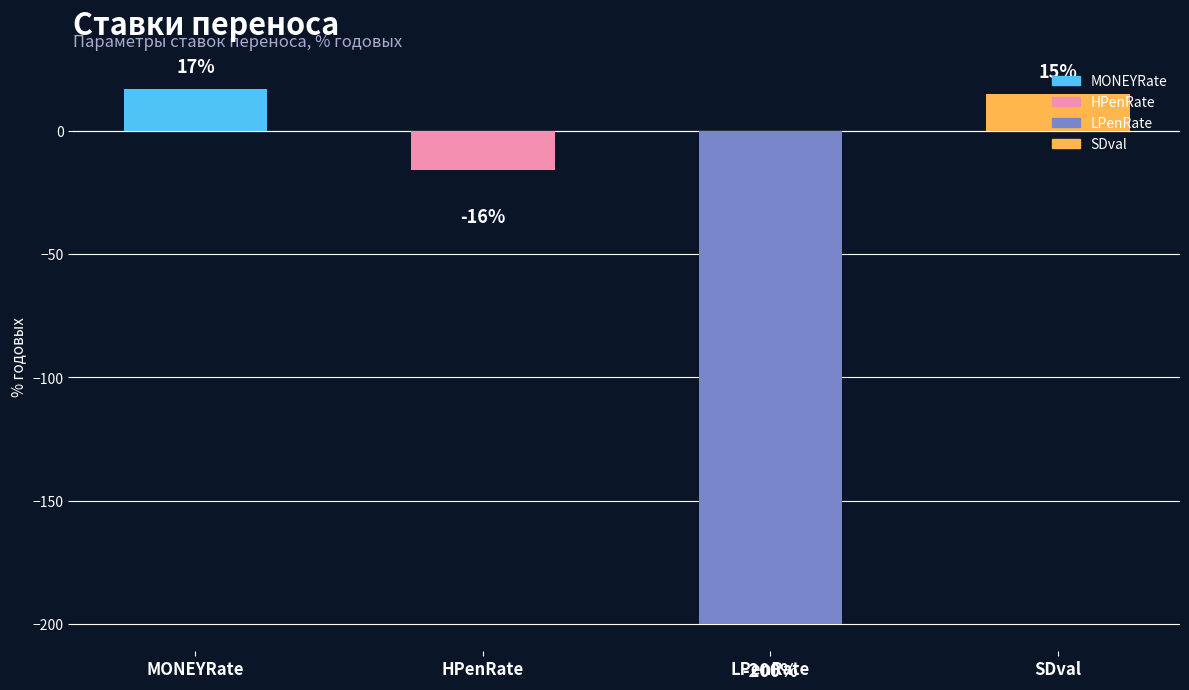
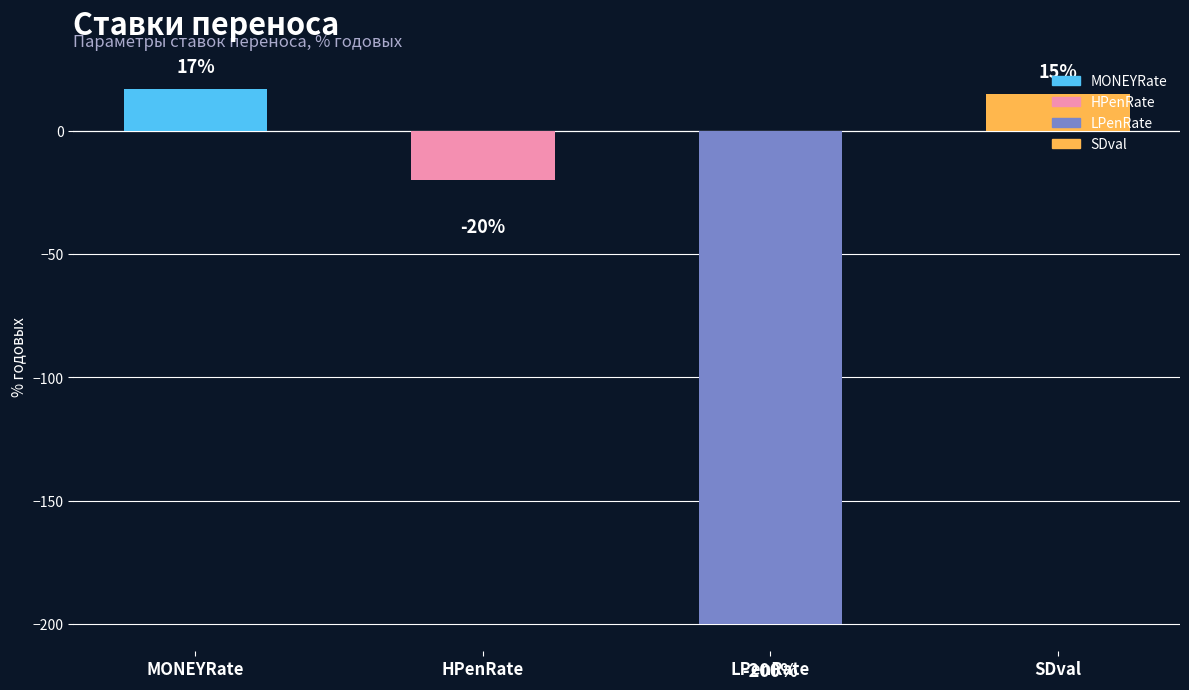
HPenRate: -16% -> -20%
